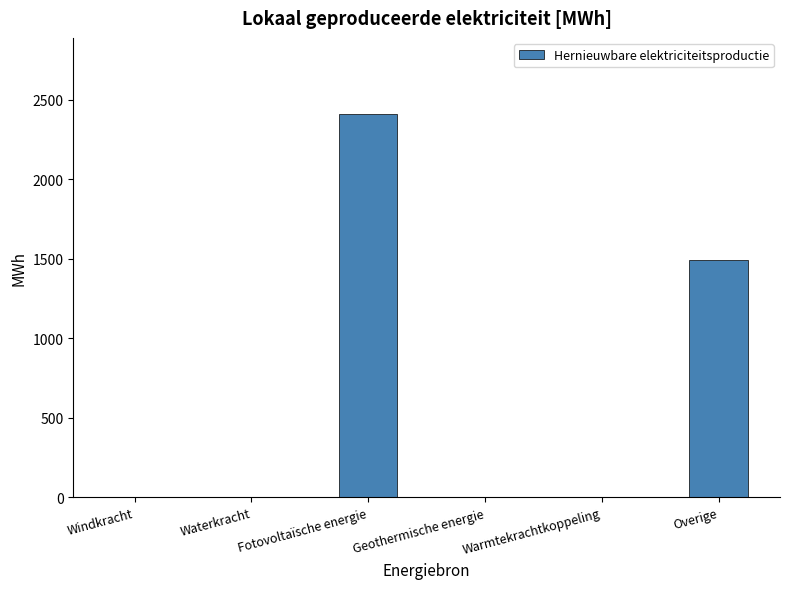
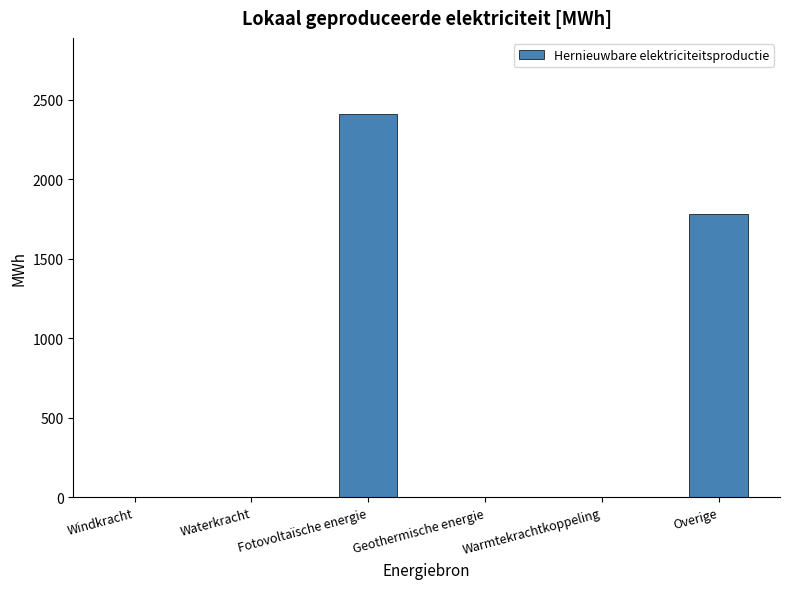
Overige: 1490 -> 1780
